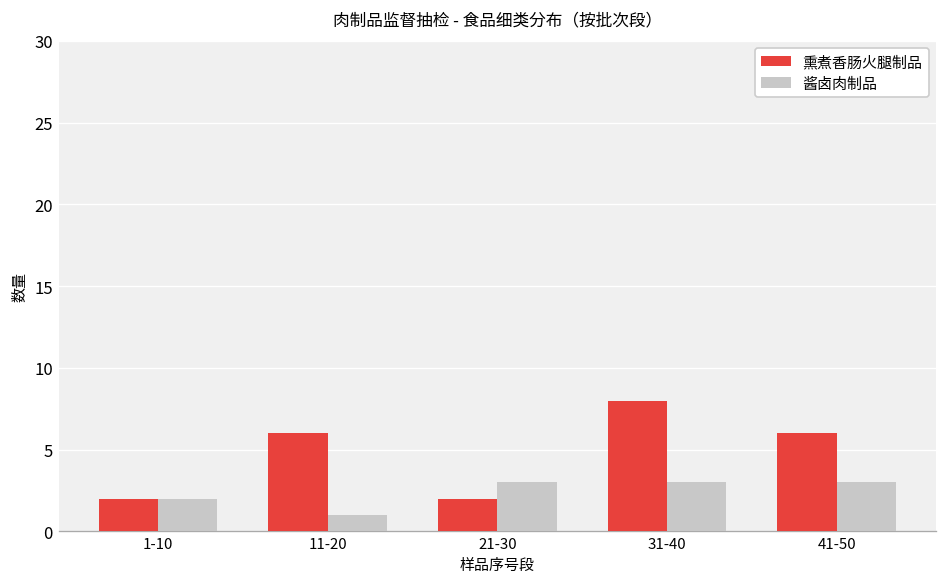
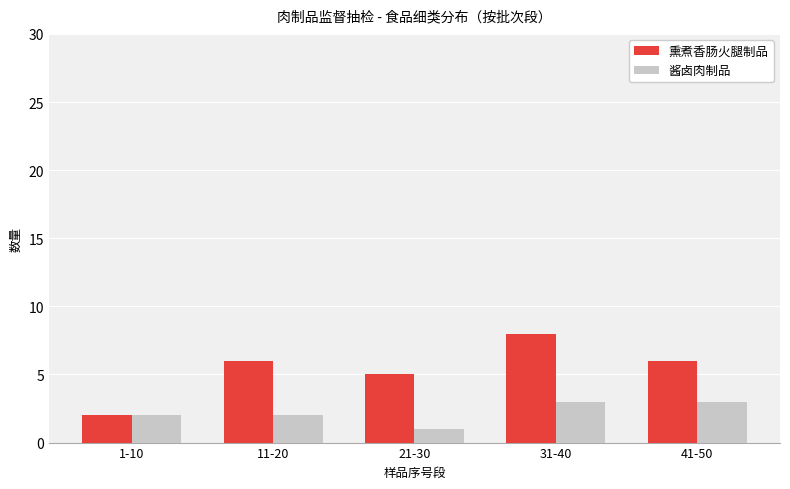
酱卤肉制品, 11-20: 1 -> 2
熏煮香肠火腿制品, 21-30: 2 -> 5
酱卤肉制品, 21-30: 3 -> 1
